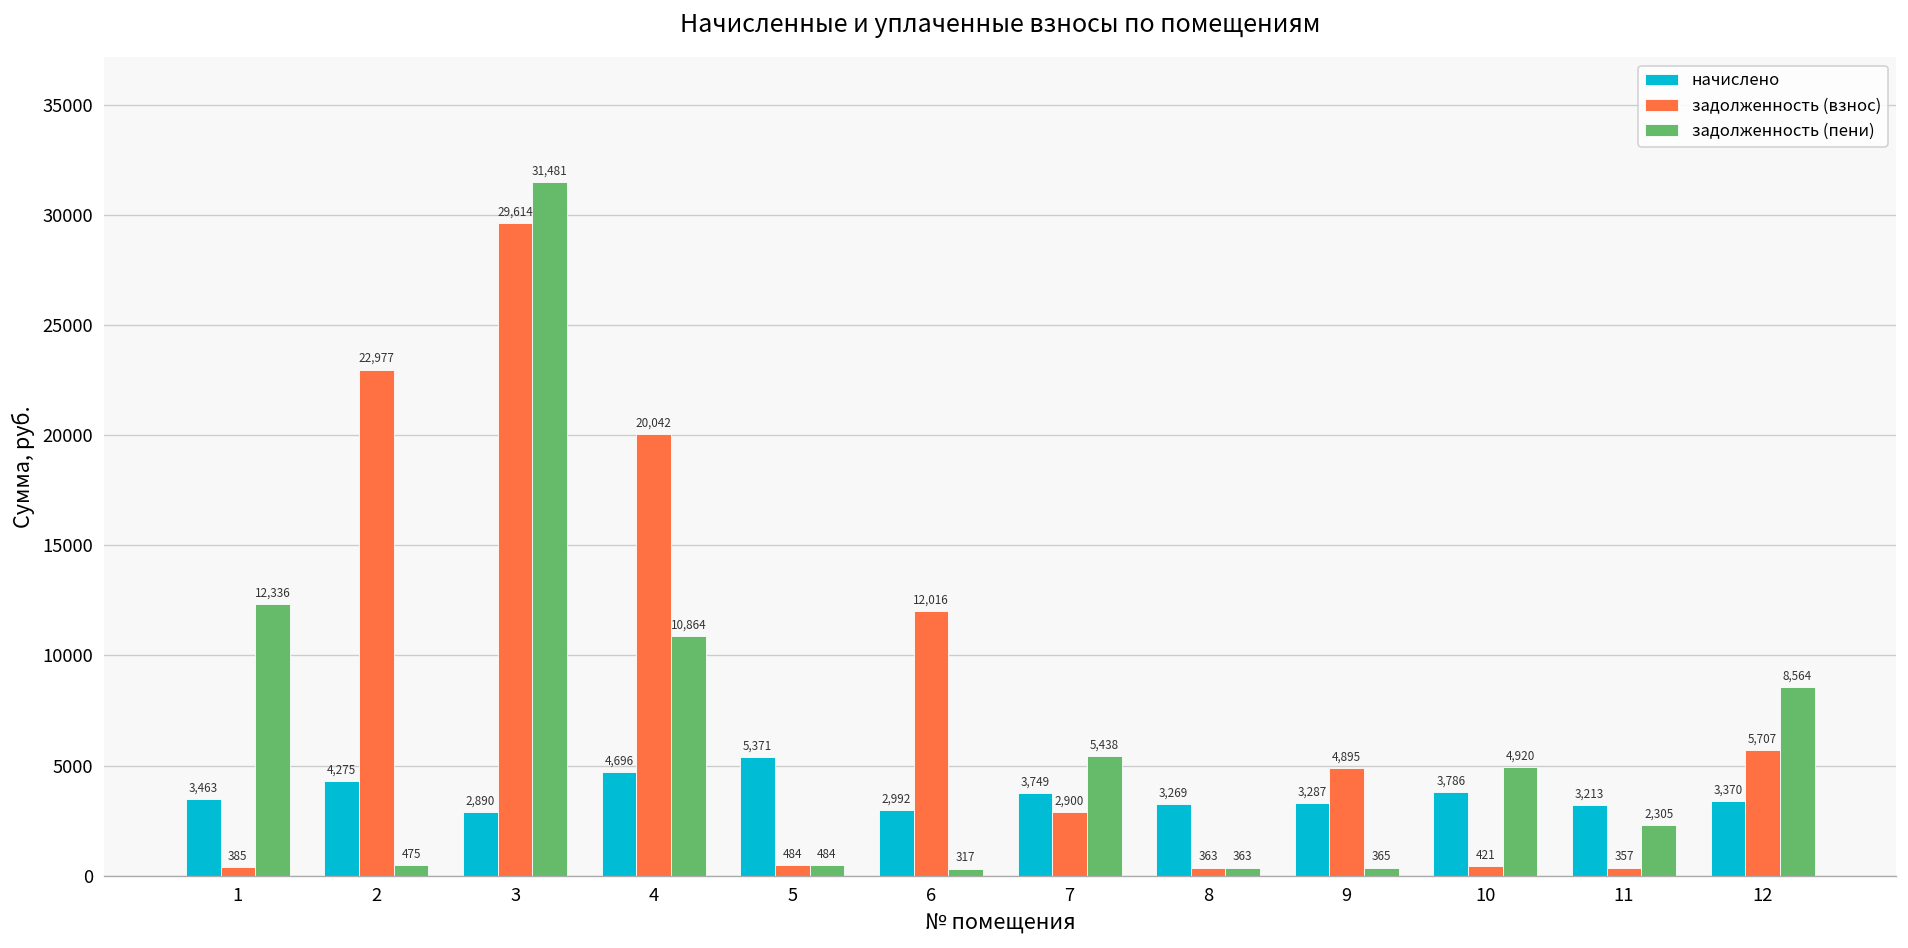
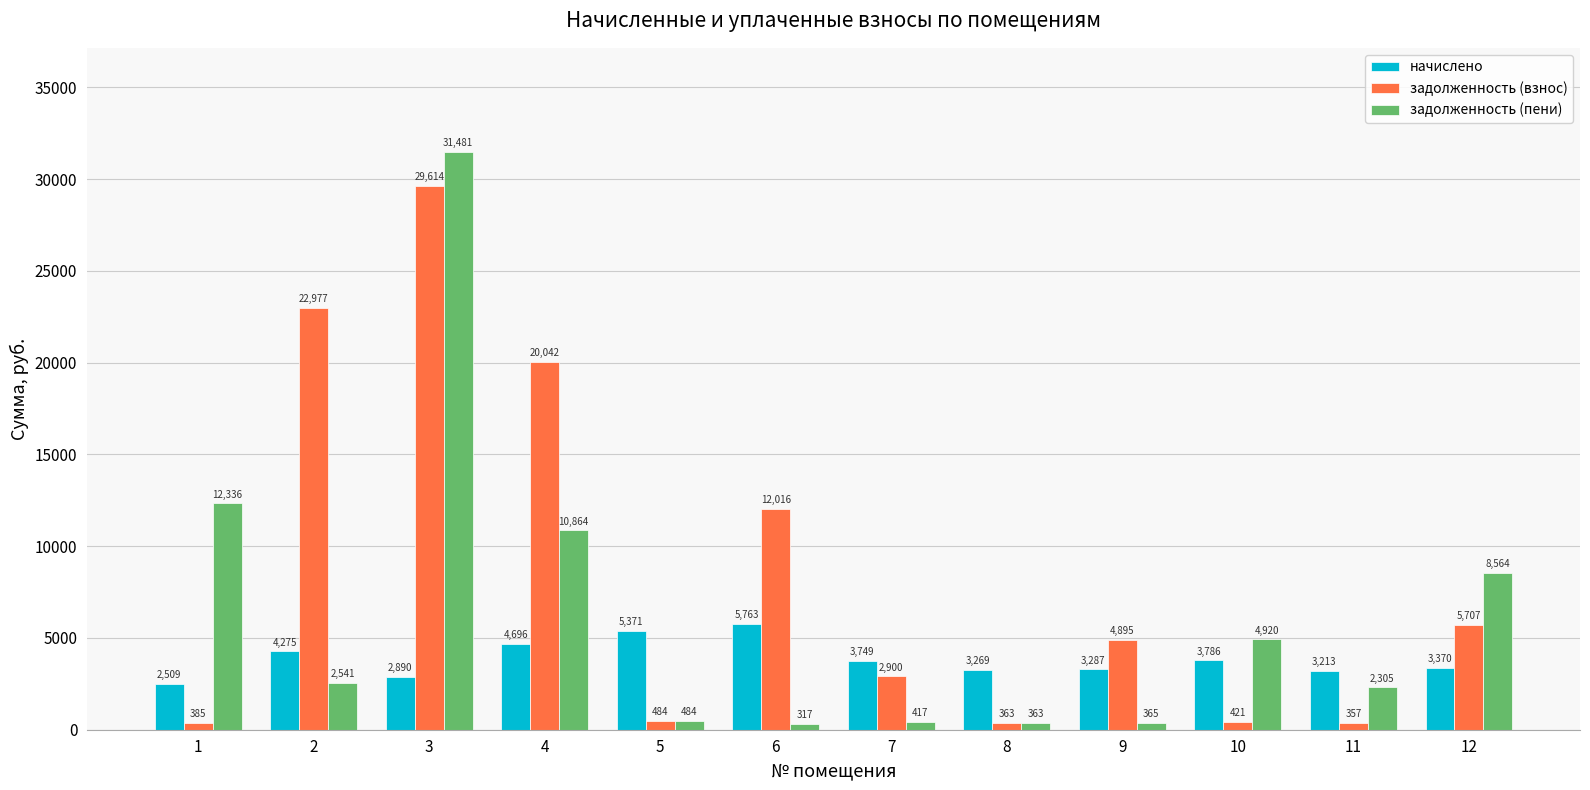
начислено, 1: 3,463 -> 2,509
задолженность (пени), 2: 475 -> 2,541
начислено, 6: 2,992 -> 5,763
задолженность (пени), 7: 5,438 -> 417
